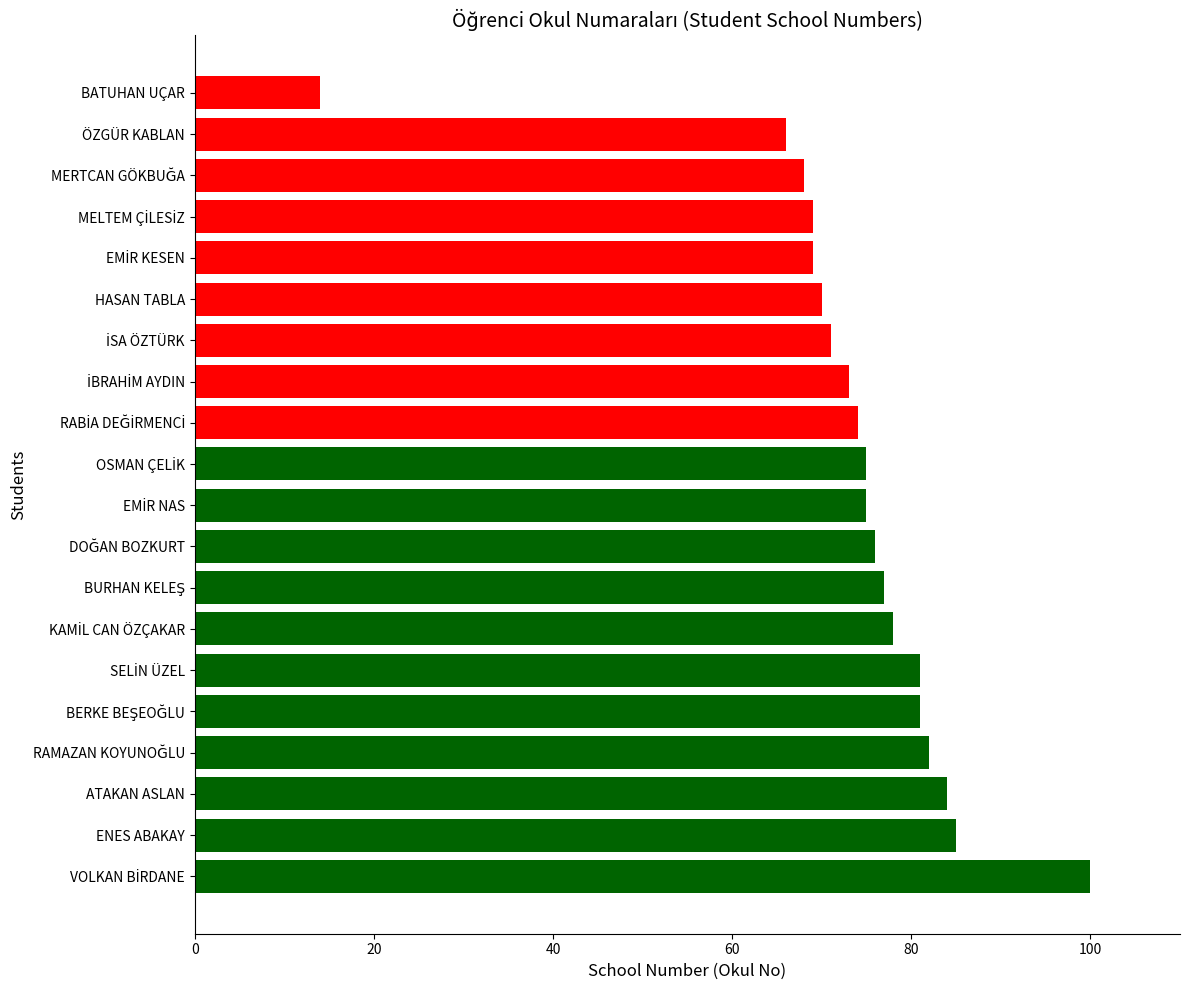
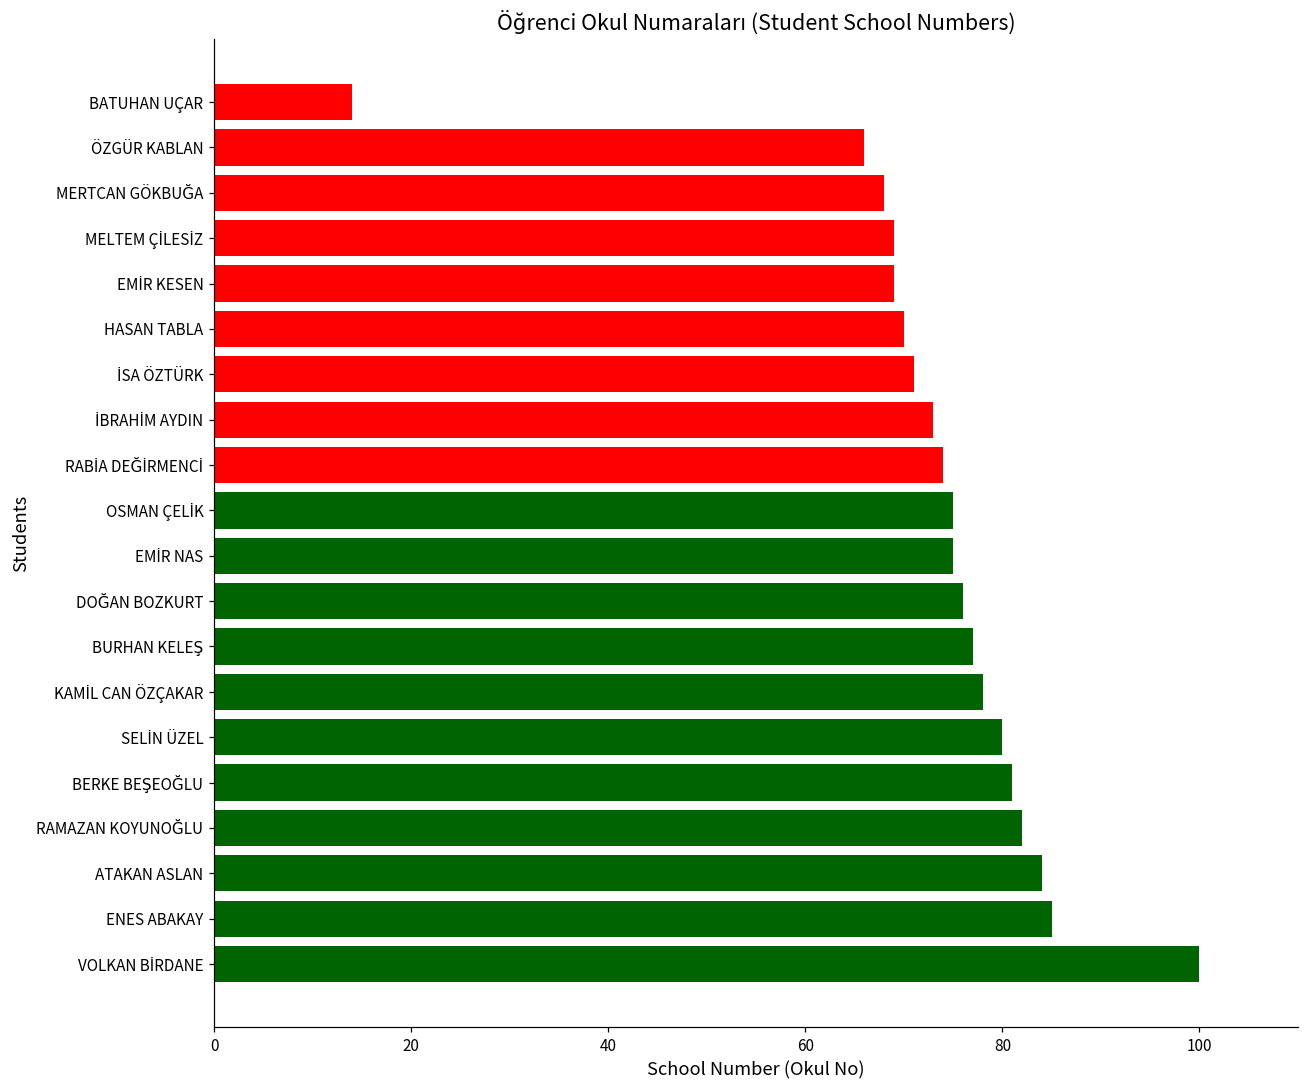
SELİN ÜZEL: 81 -> 80
